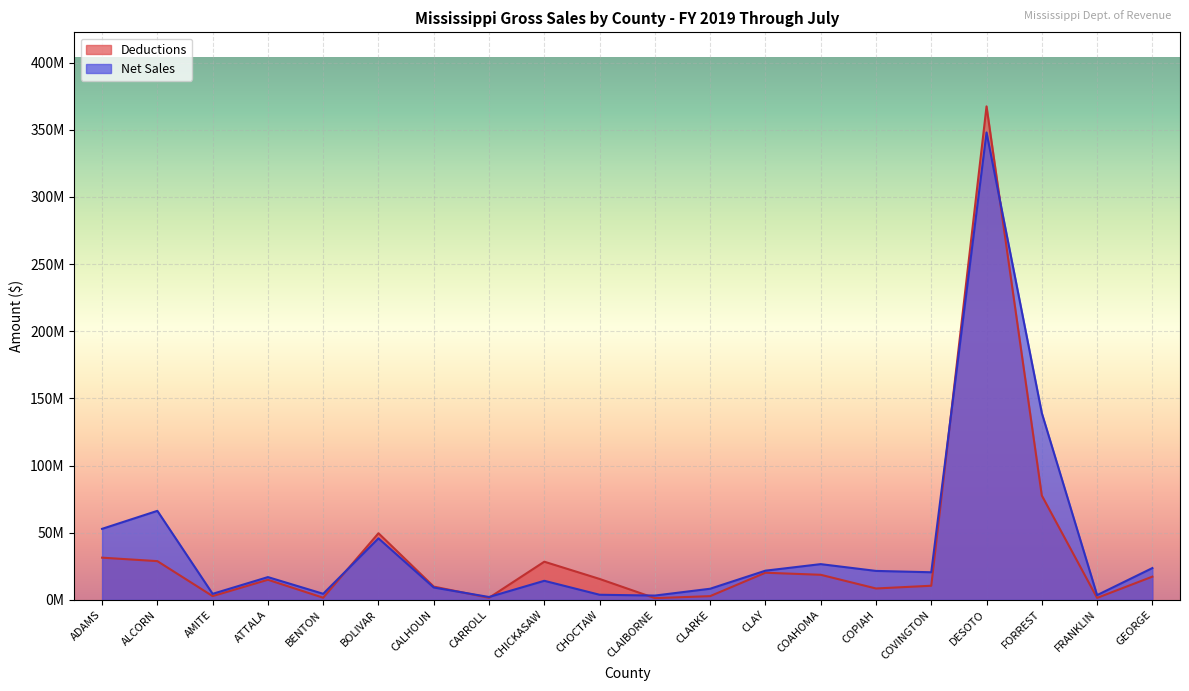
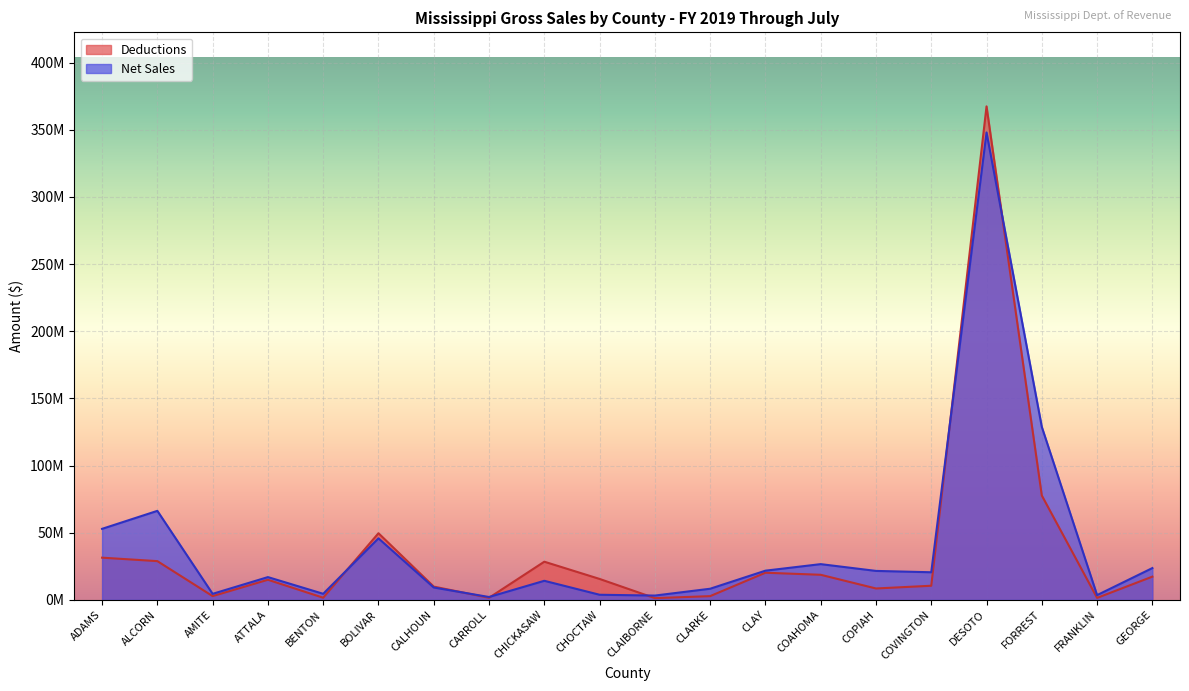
Net Sales, FORREST: 139000000 -> 129000000
